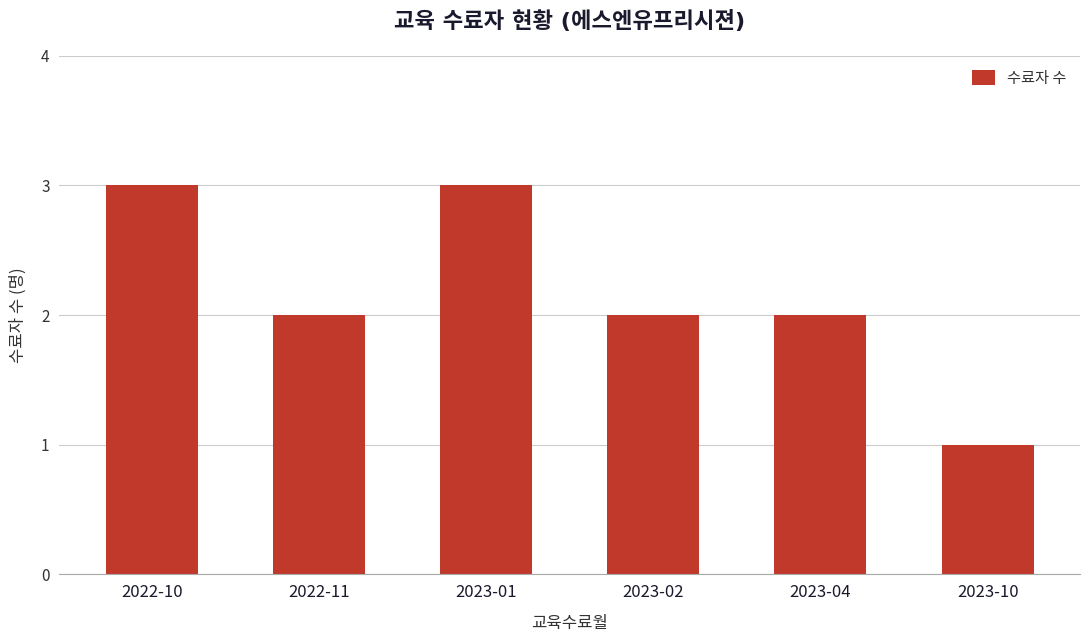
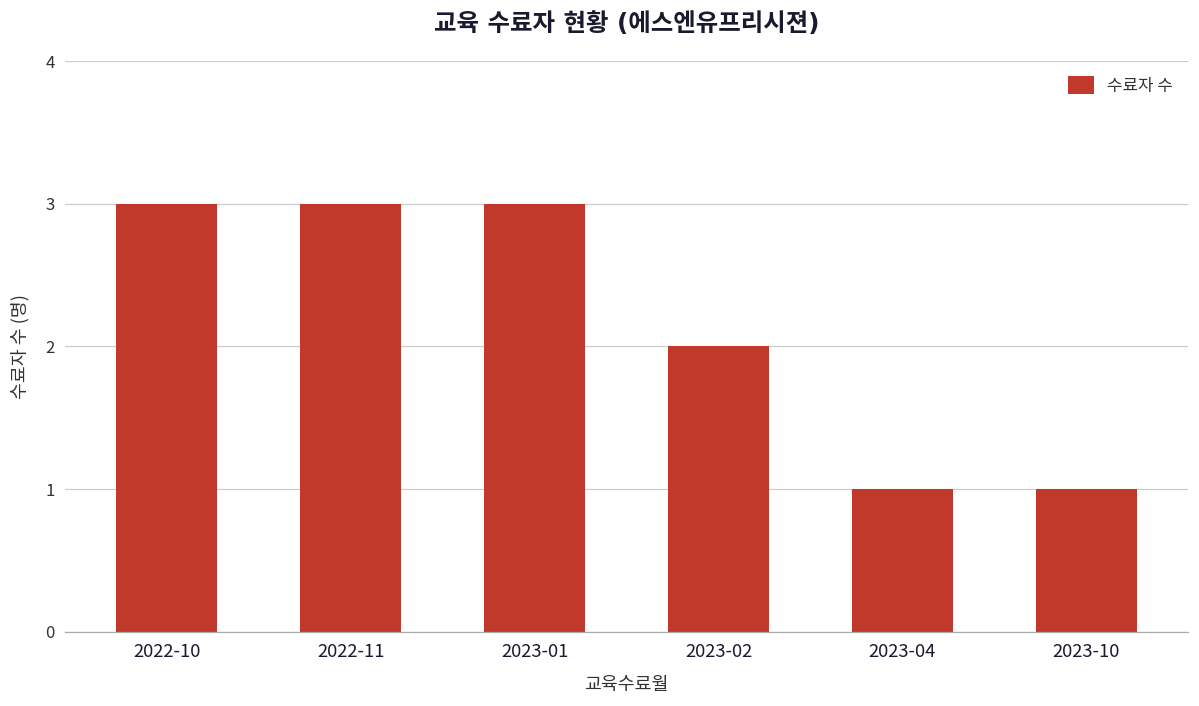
2022-11: 2 -> 3
2023-04: 2 -> 1
